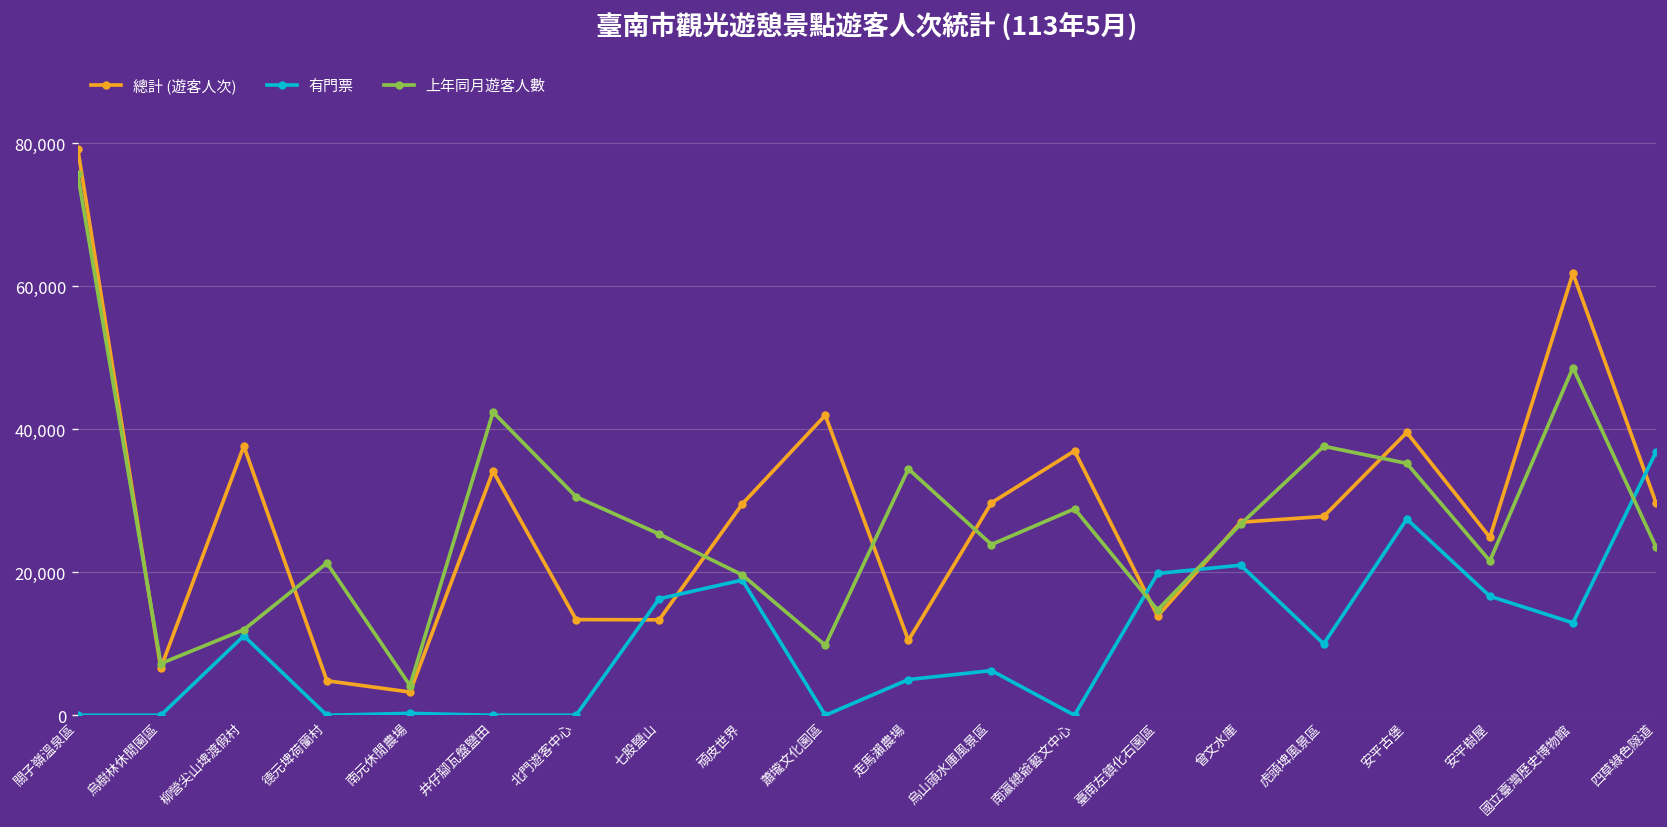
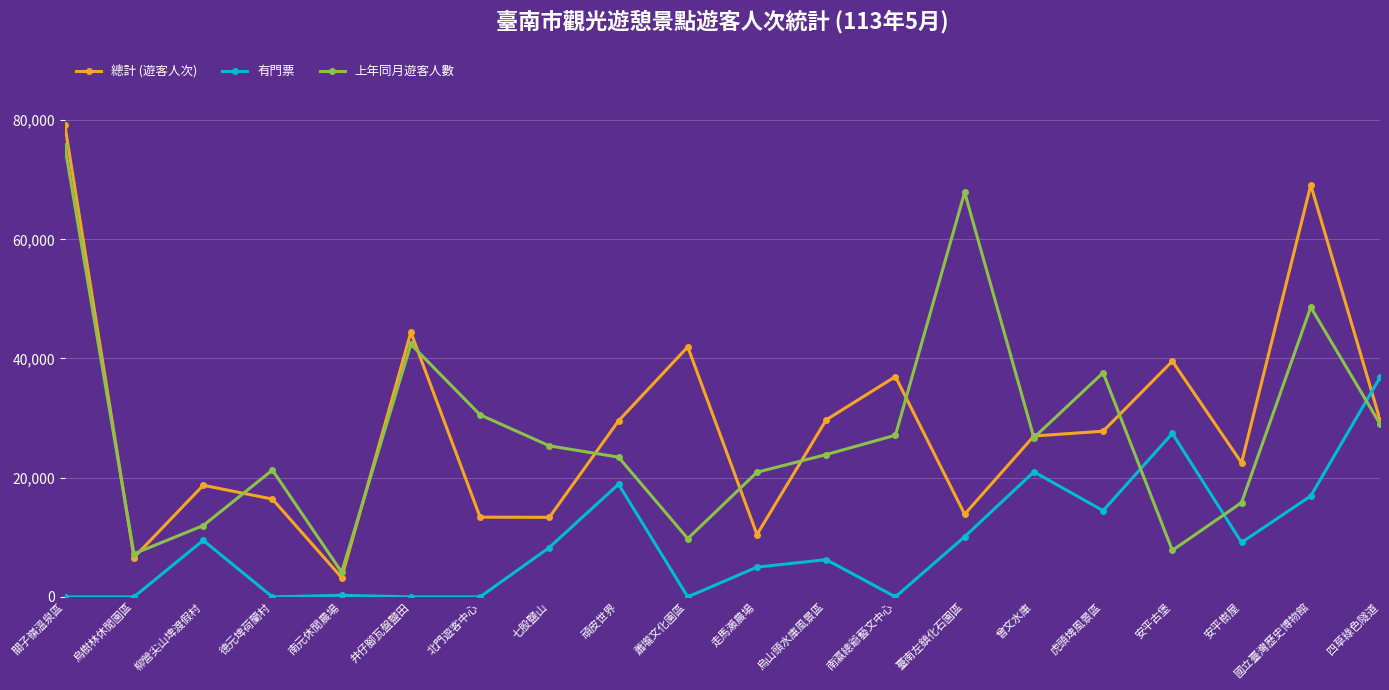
總計 (遊客人次), 柳營尖山埤渡假村: 38,000 -> 19,000
有門票, 柳營尖山埤渡假村: 11,000 -> 9,000
總計 (遊客人次), 德元埤荷蘭村: 5,000 -> 16,000
總計 (遊客人次), 井仔腳瓦盤鹽田: 34,000 -> 44,000
有門票, 七股鹽山: 16,000 -> 8,000
上年同月遊客人數, 頑皮世界: 20,000 -> 23,000
上年同月遊客人數, 走馬瀨農場: 34,000 -> 21,000
上年同月遊客人數, 南瀛總爺藝文中心: 29,000 -> 27,000
有門票, 臺南左鎮化石園區: 20,000 -> 10,000
上年同月遊客人數, 臺南左鎮化石園區: 15,000 -> 68,000
有門票, 虎頭埤風景區: 10,000 -> 14,000
上年同月遊客人數, 安平古堡: 35,000 -> 8,000
總計 (遊客人次), 安平樹屋: 25,000 -> 23,000
有門票, 安平樹屋: 17,000 -> 9,000
上年同月遊客人數, 安平樹屋: 22,000 -> 16,000
總計 (遊客人次), 國立臺灣歷史博物館: 62,000 -> 69,000
有門票, 國立臺灣歷史博物館: 13,000 -> 17,000
上年同月遊客人數, 四草綠色隧道: 24,000 -> 29,000
